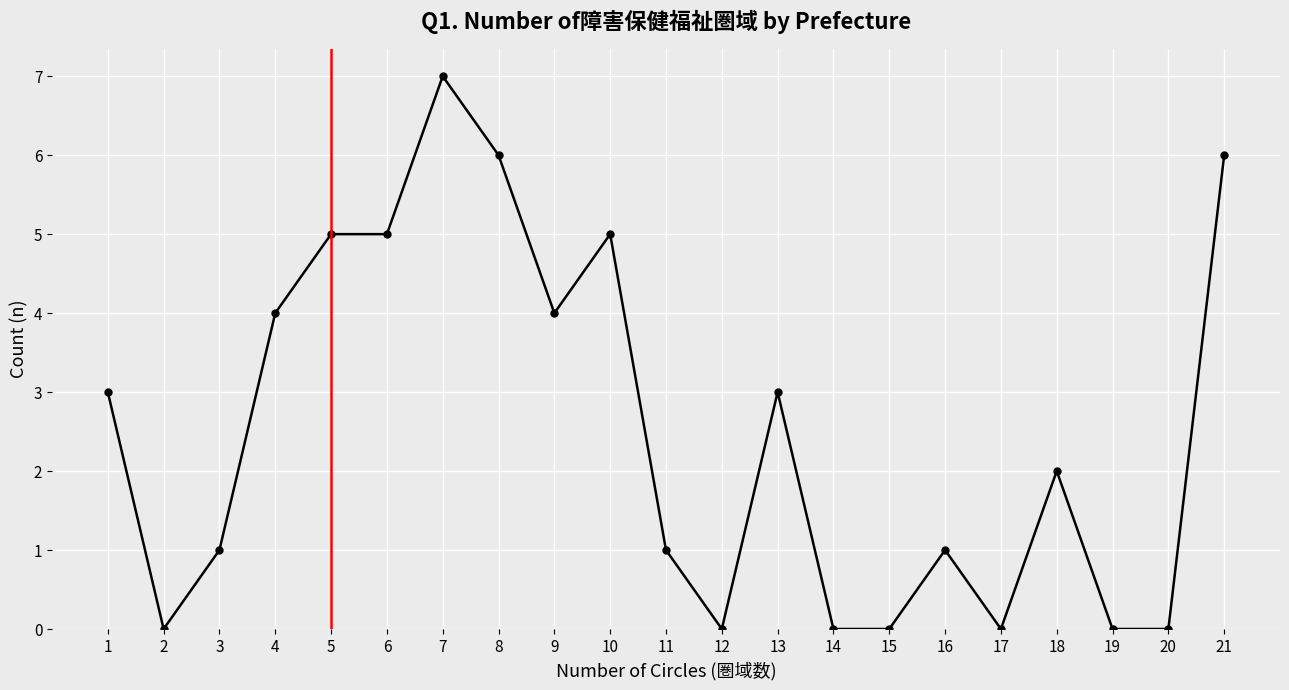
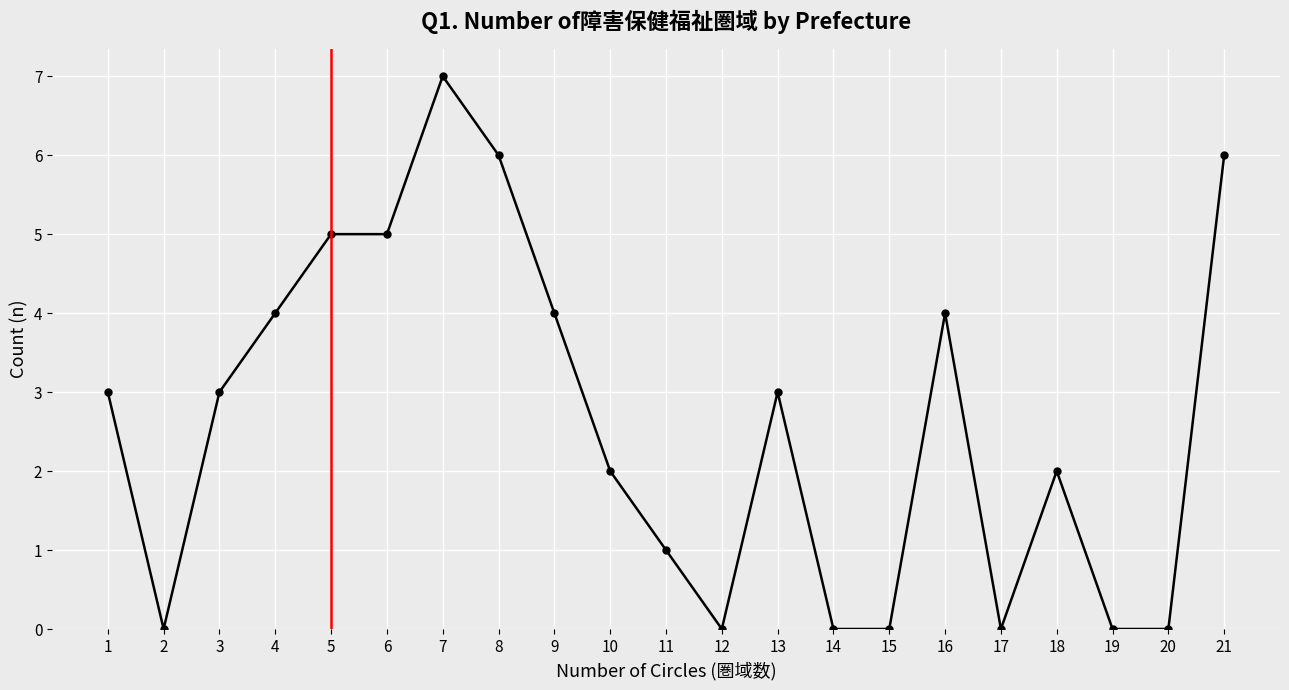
3: 1 -> 3
10: 5 -> 2
16: 1 -> 4
